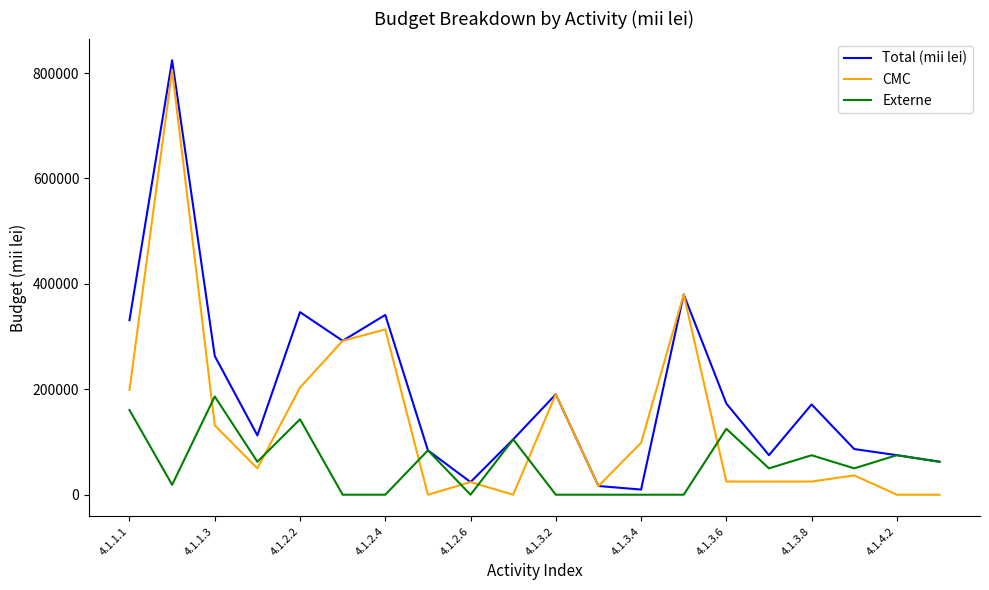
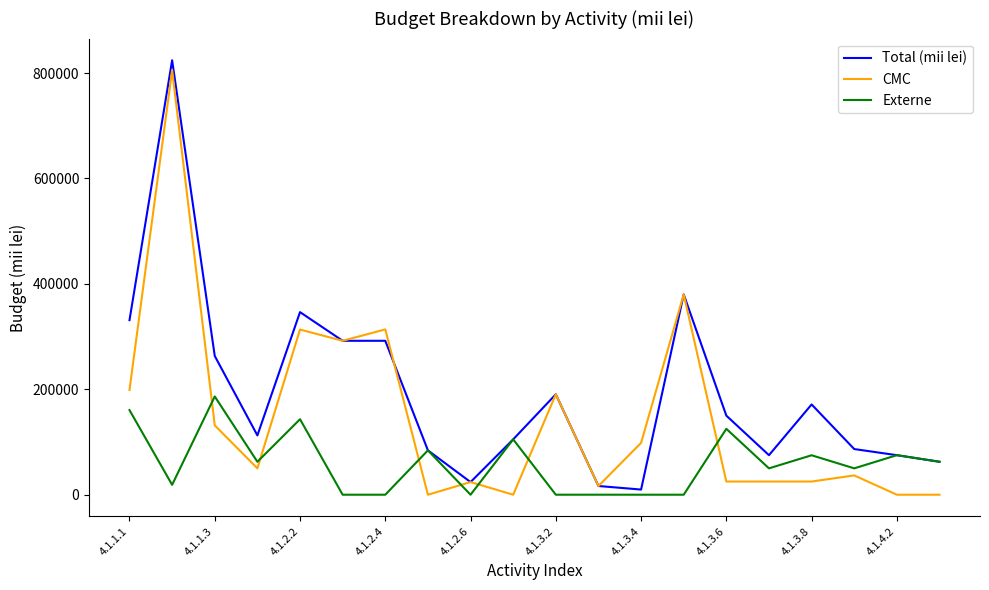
CMC, 4.1.2.2: 200000 -> 310000
Total (mii lei), 4.1.2.4: 340000 -> 290000
Total (mii lei), 4.1.3.6: 170000 -> 150000
